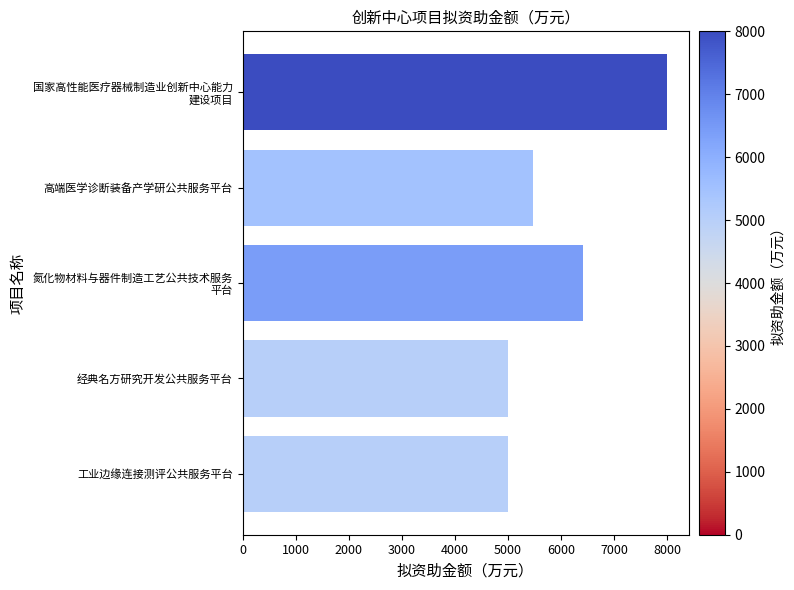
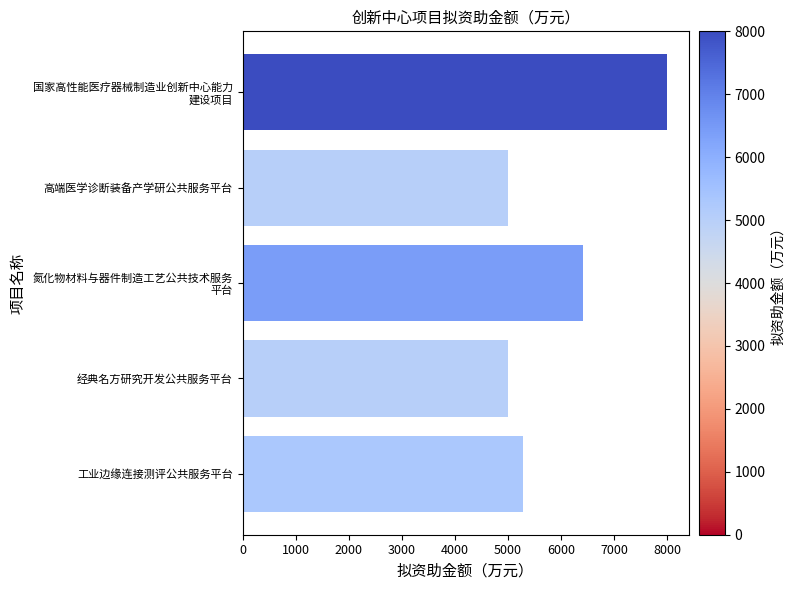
高端医学诊断装备产学研公共服务平台: 5500 -> 5000
工业边缘连接测评公共服务平台: 5000 -> 5300
